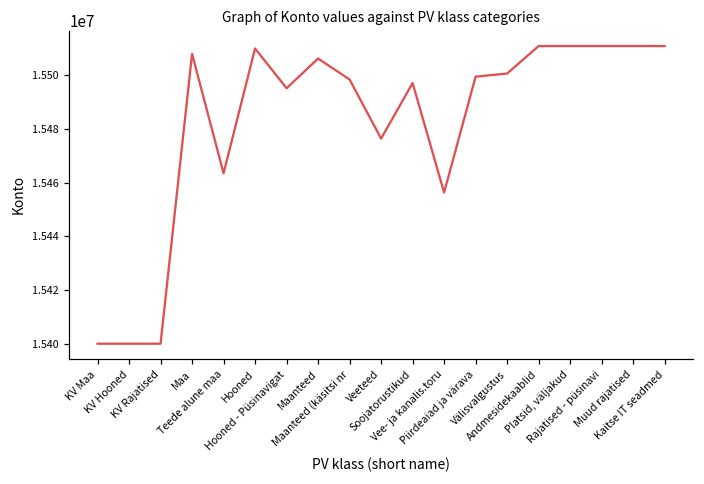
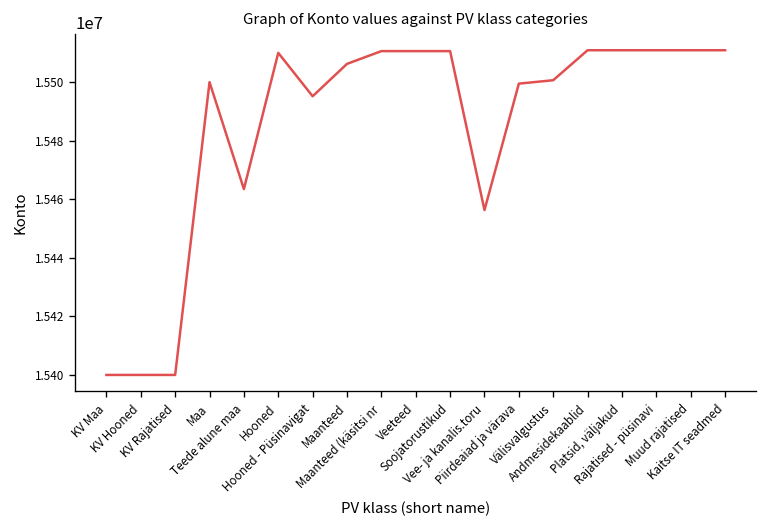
Maa: 15508000 -> 15500000
Maanteed (käsitsi nr: 15498000 -> 15511000
Veeteed: 15476000 -> 15511000
Soojatorustikud: 15497000 -> 15511000
